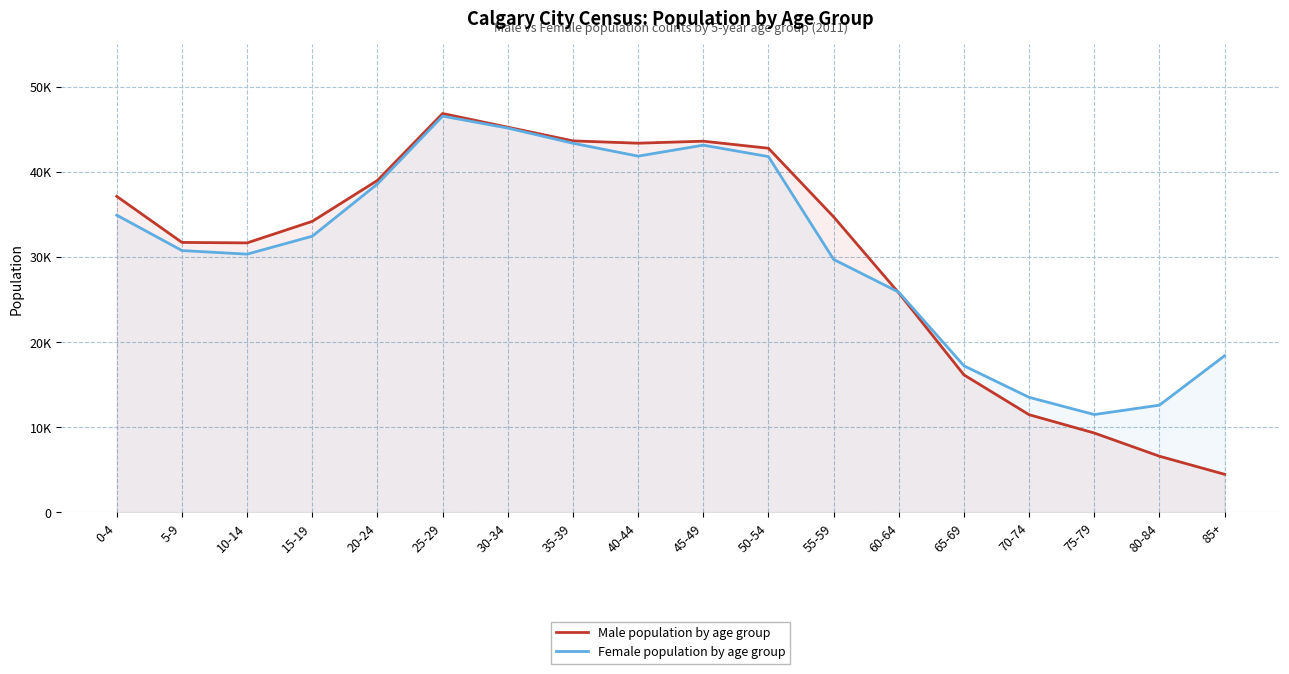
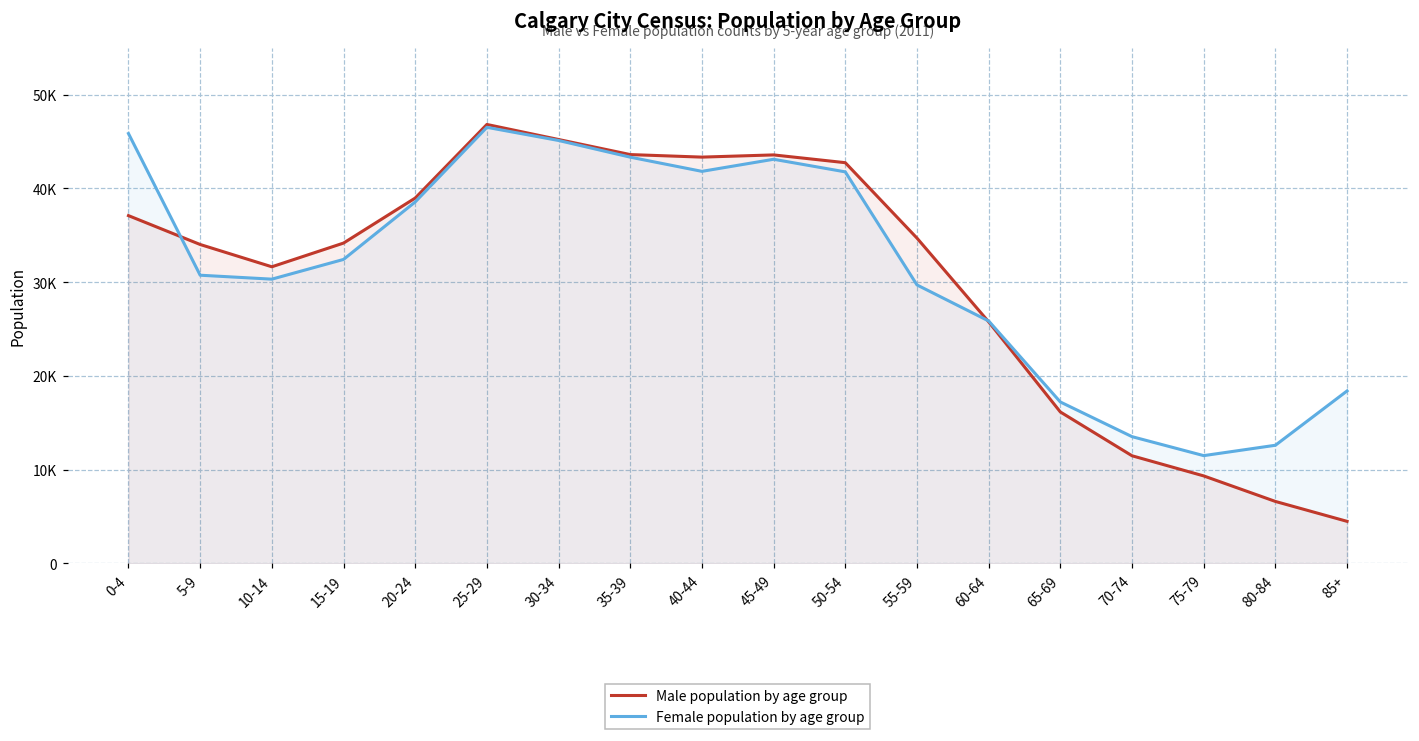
Female population by age group, 0-4: 35000 -> 46000
Male population by age group, 5-9: 32000 -> 34000
